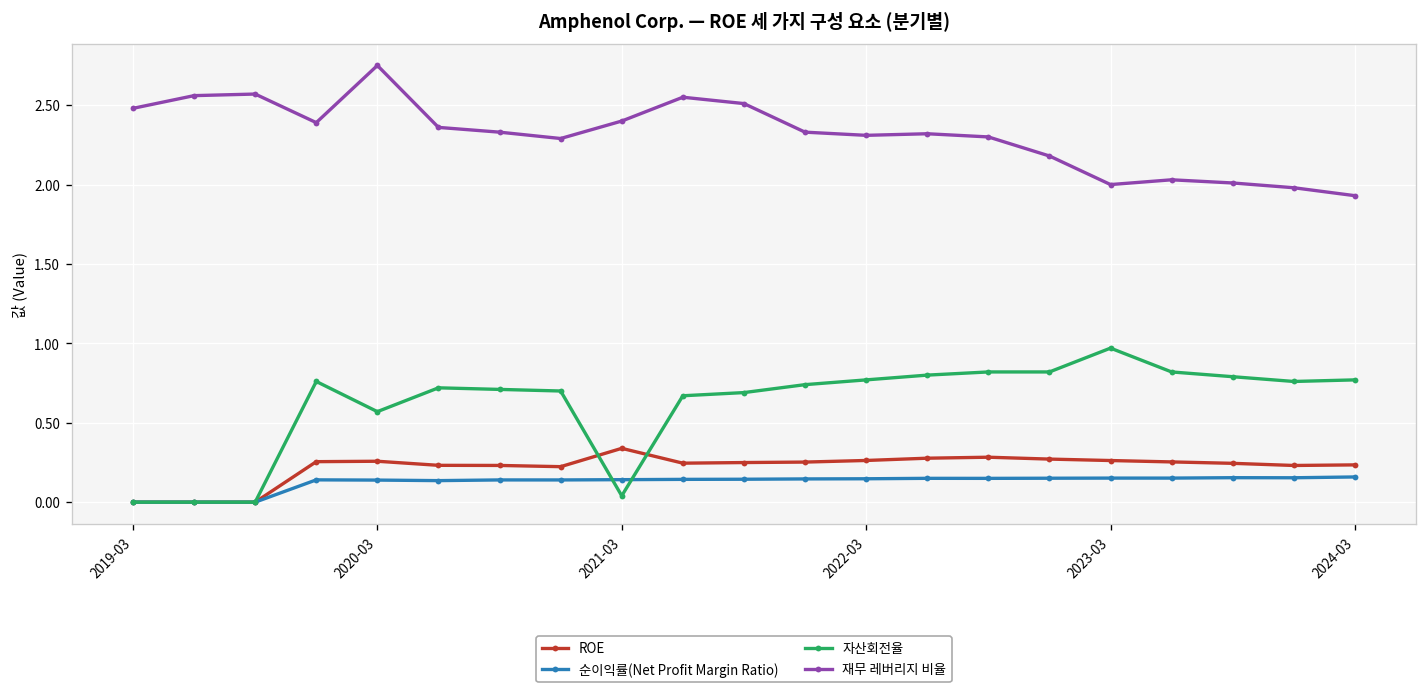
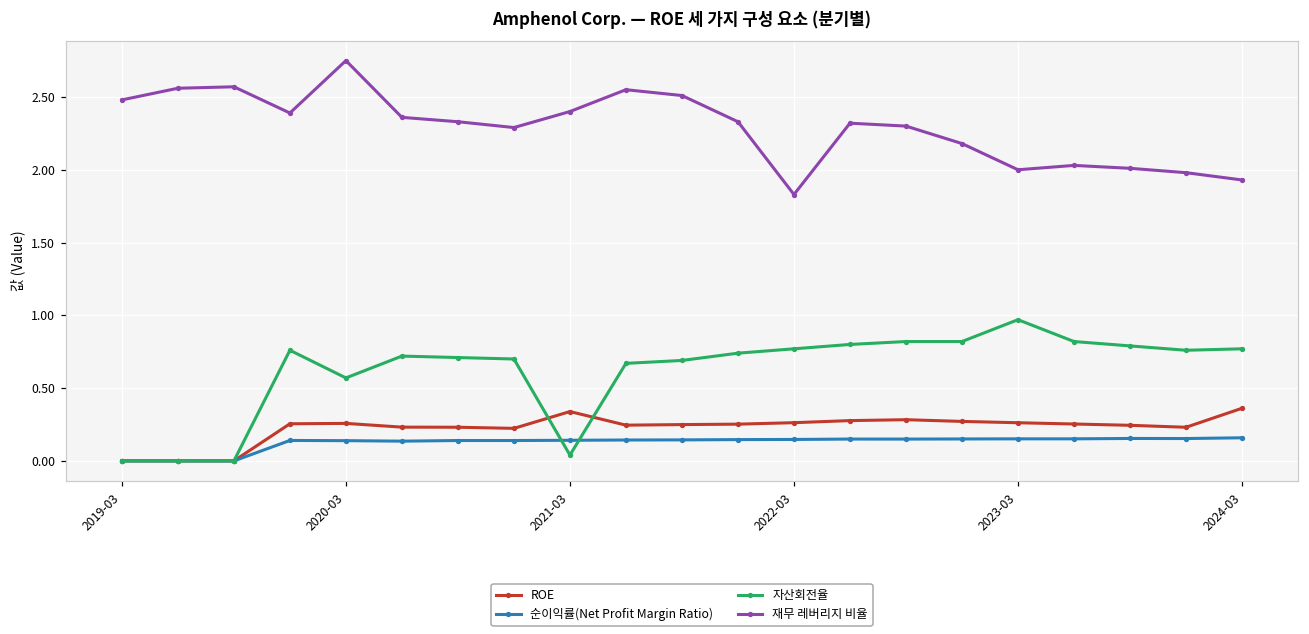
재무 레버리지 비율, 2022-03: 2.31 -> 1.83
ROE, 2024-03: 0.23 -> 0.36
